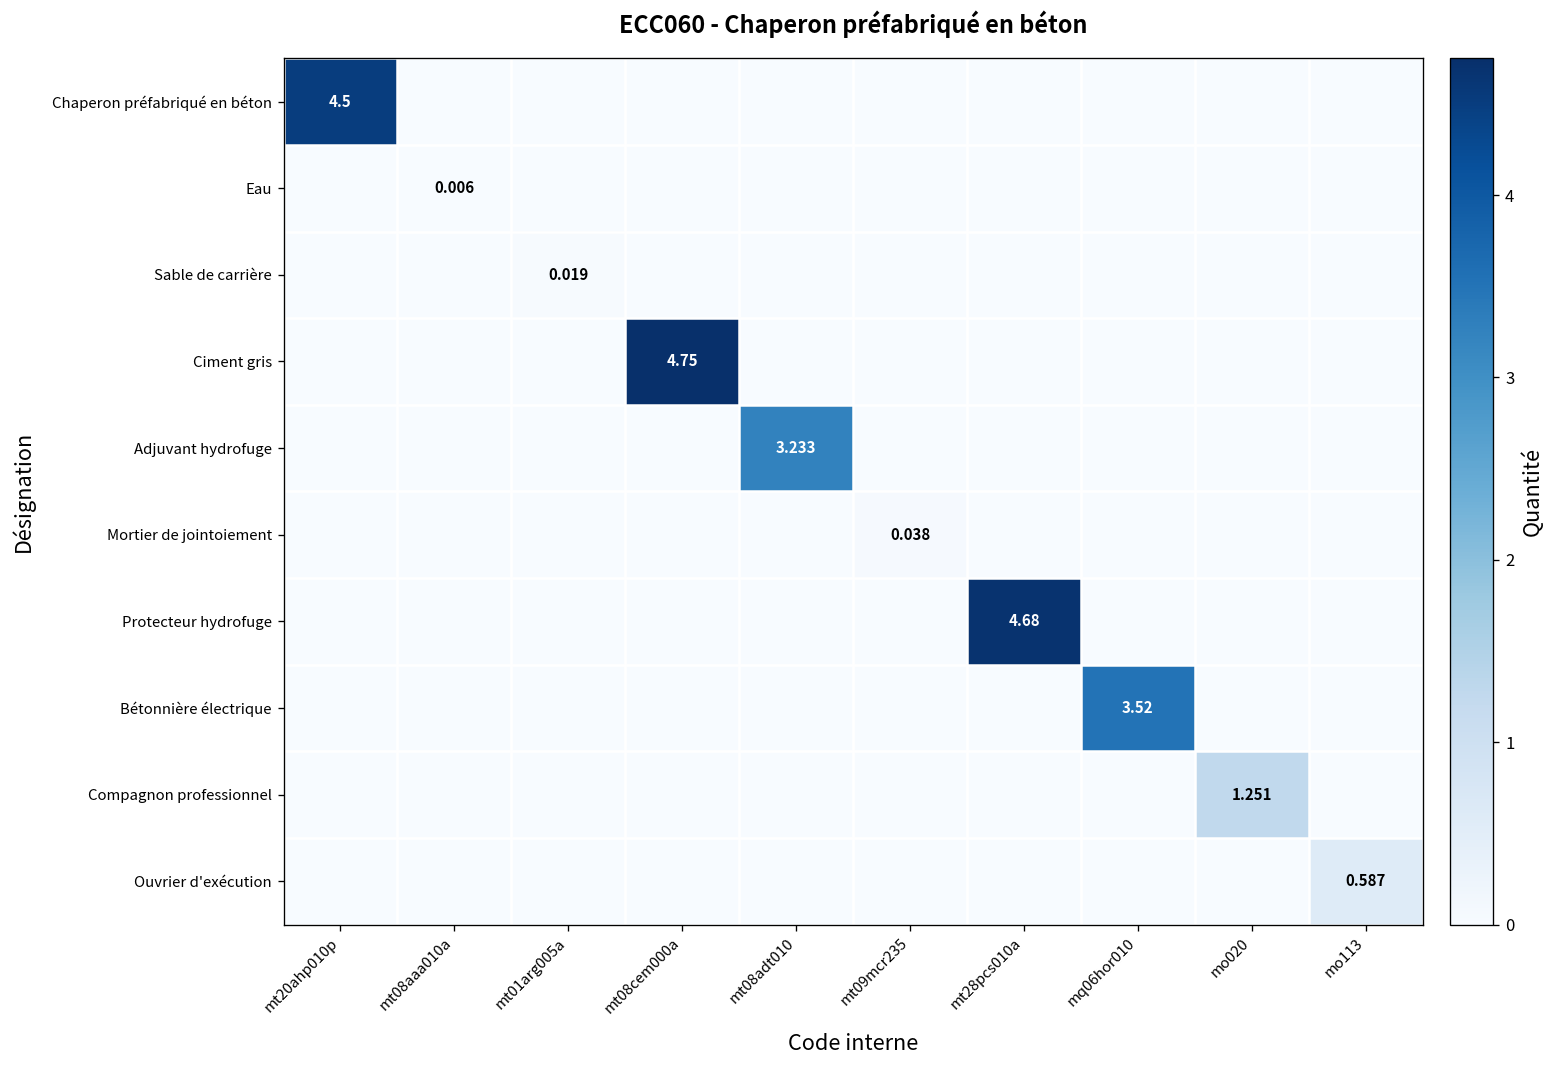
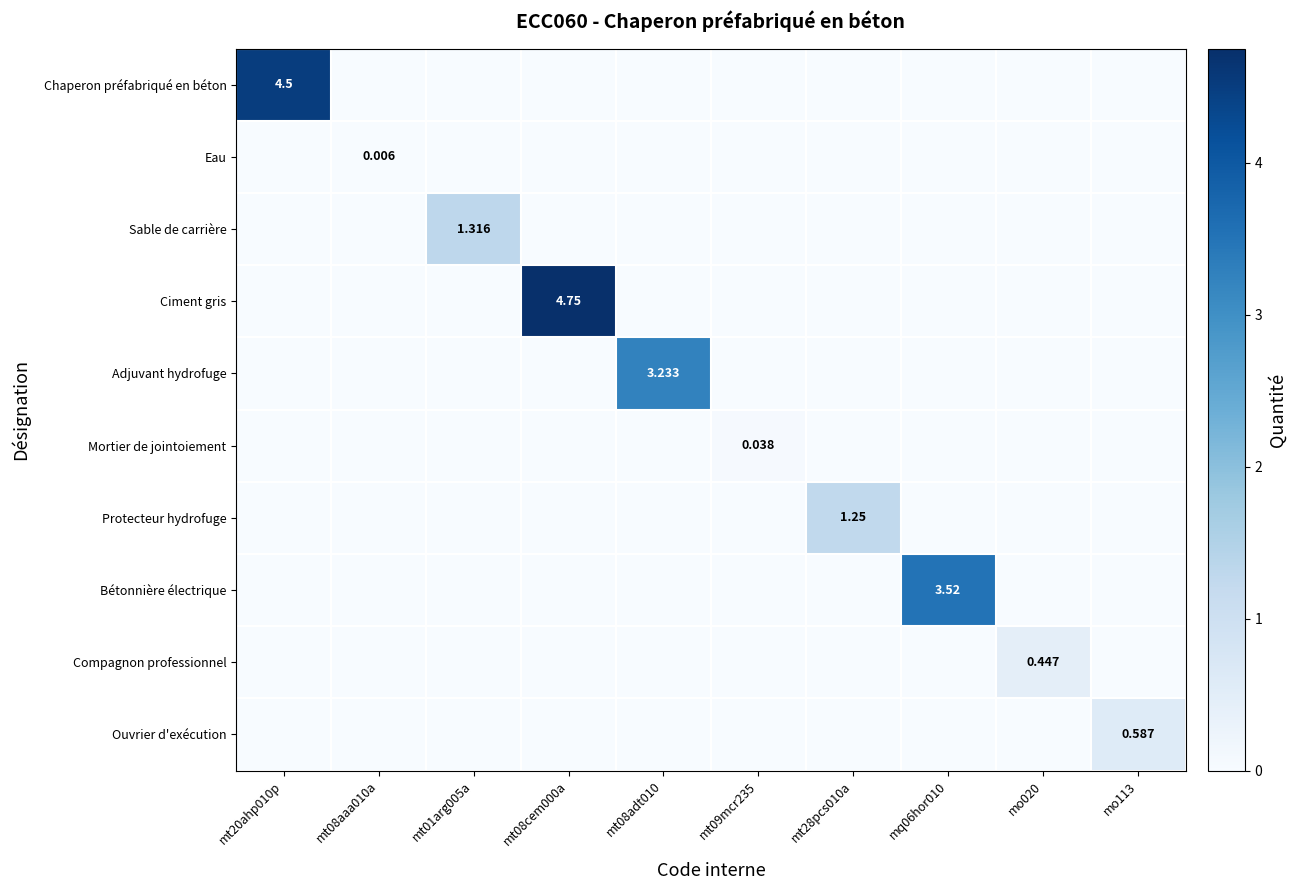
Sable de carrière, mt01arg005a: 0.019 -> 1.316
Protecteur hydrofuge, mt28pcs010a: 4.68 -> 1.25
Compagnon professionnel, mo020: 1.251 -> 0.447
